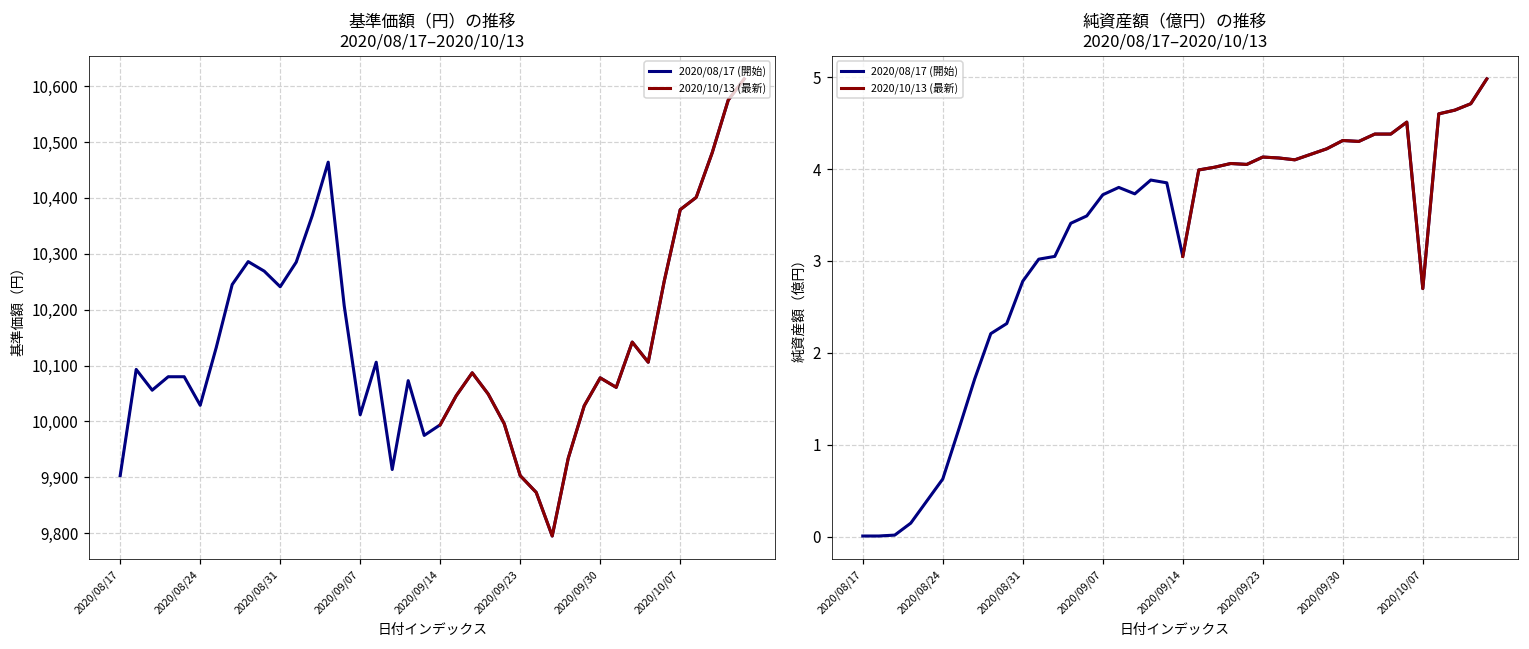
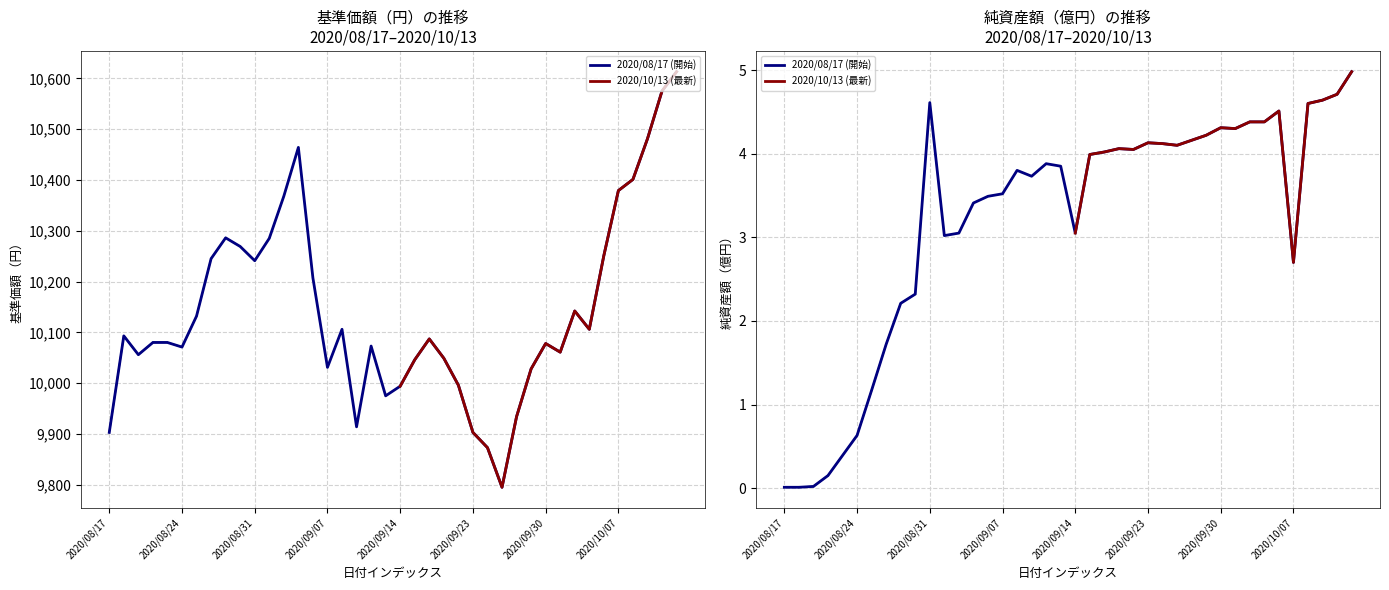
基準価額（円）の推移 2020/08/17–2020/10/13, 2020/08/17 (開始), 2020/08/24: 10,030 -> 10,070
基準価額（円）の推移 2020/08/17–2020/10/13, 2020/08/17 (開始), 2020/09/07: 10,010 -> 10,030
純資産額（億円）の推移 2020/08/17–2020/10/13, 2020/08/17 (開始), 2020/08/31: 2.8 -> 4.6
純資産額（億円）の推移 2020/08/17–2020/10/13, 2020/08/17 (開始), 2020/09/07: 3.7 -> 3.5
